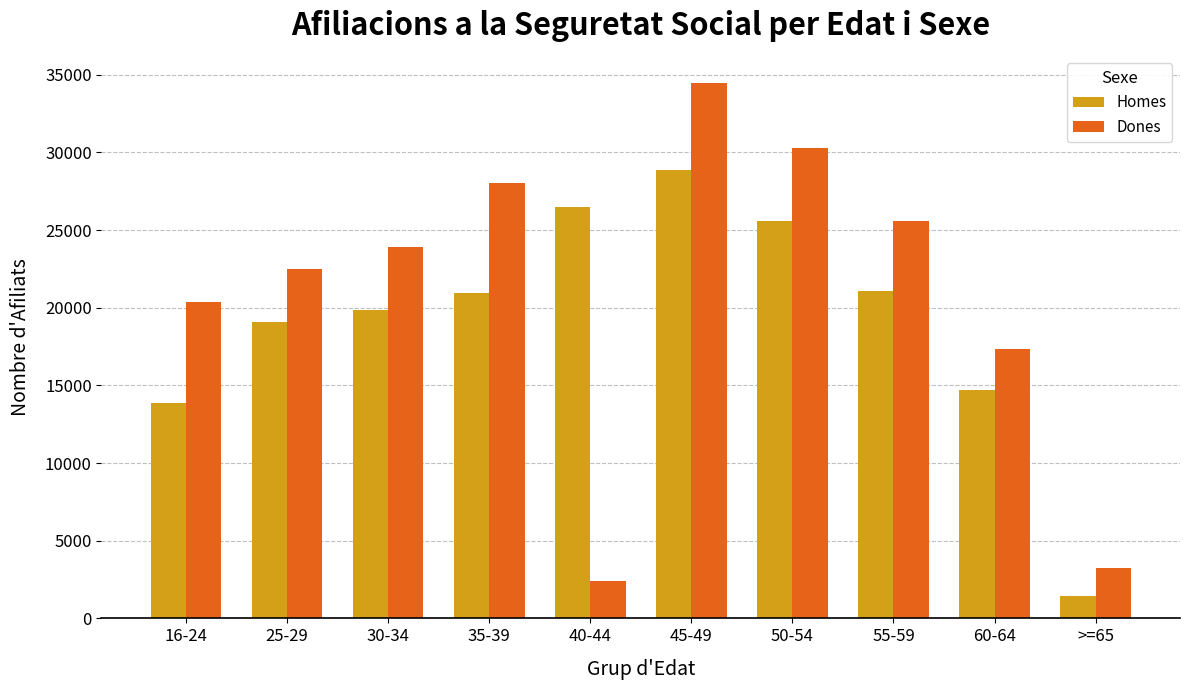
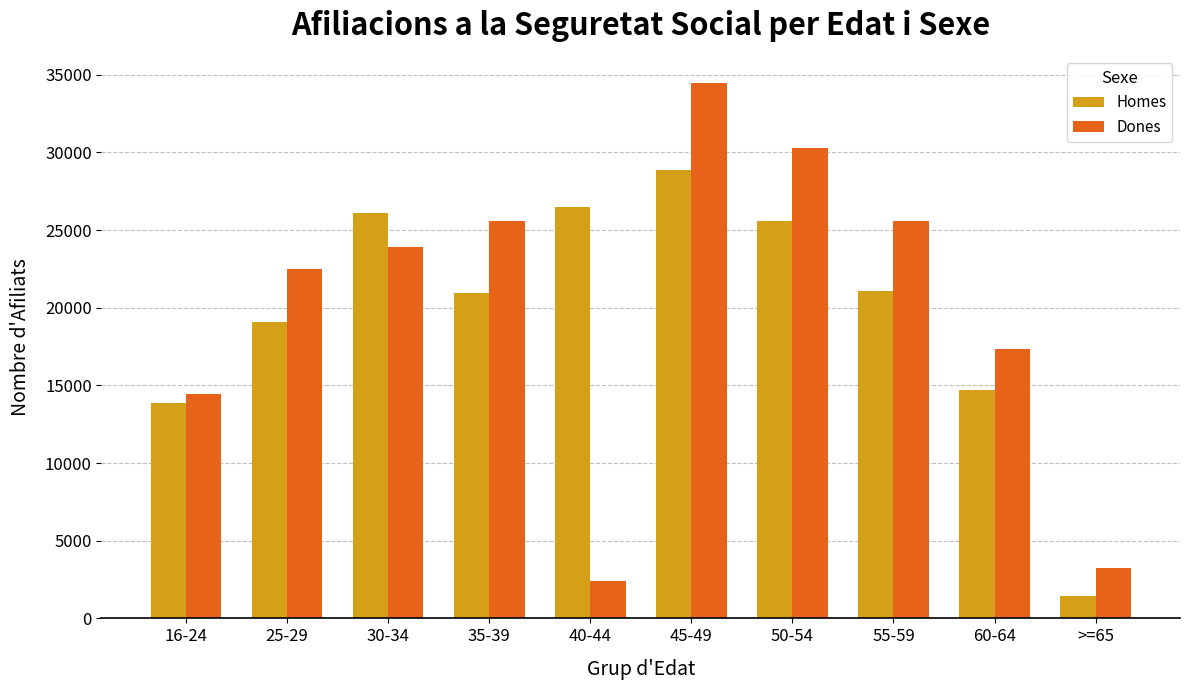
Dones, 16-24: 20400 -> 14500
Homes, 30-34: 19900 -> 26100
Dones, 35-39: 28000 -> 25600
